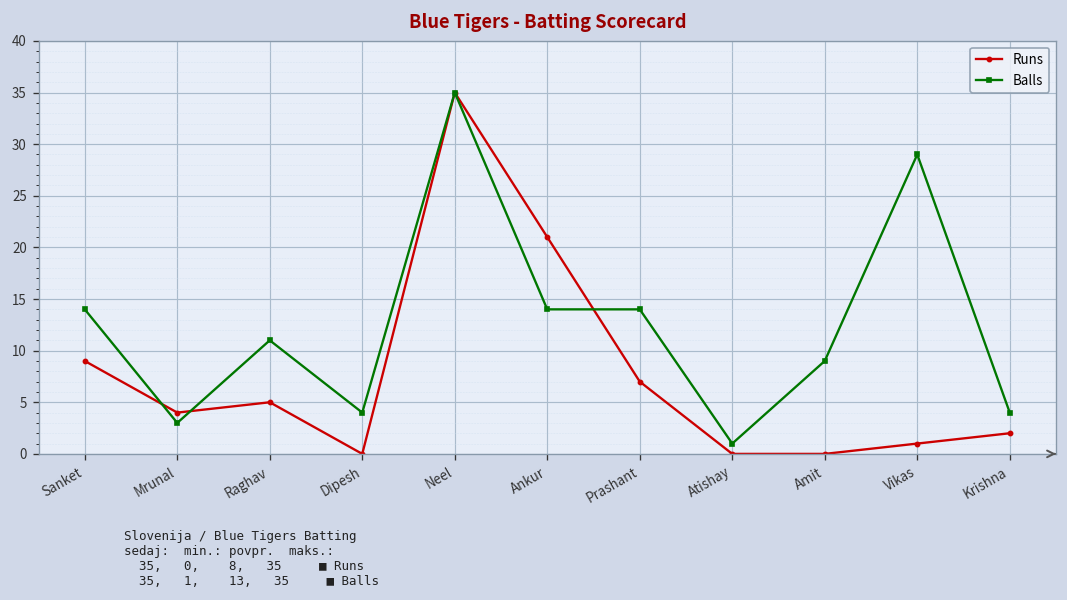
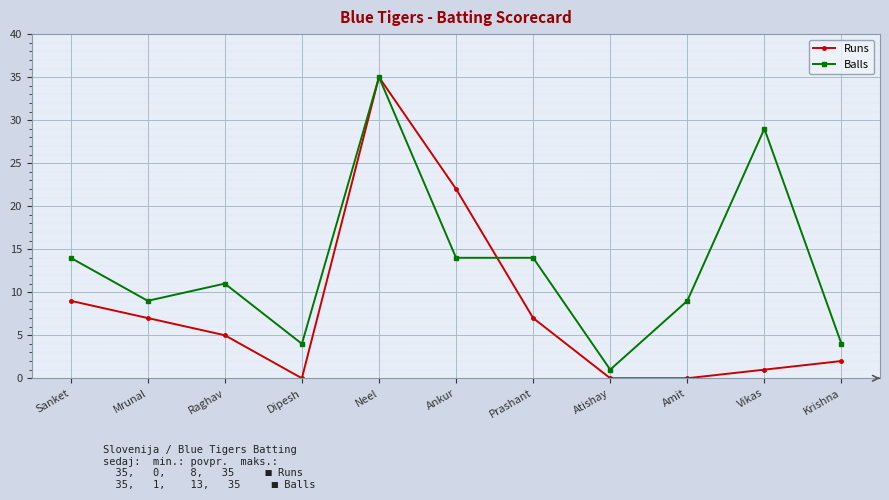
Runs, Mrunal: 4 -> 7
Balls, Mrunal: 3 -> 9
Runs, Ankur: 21 -> 22
